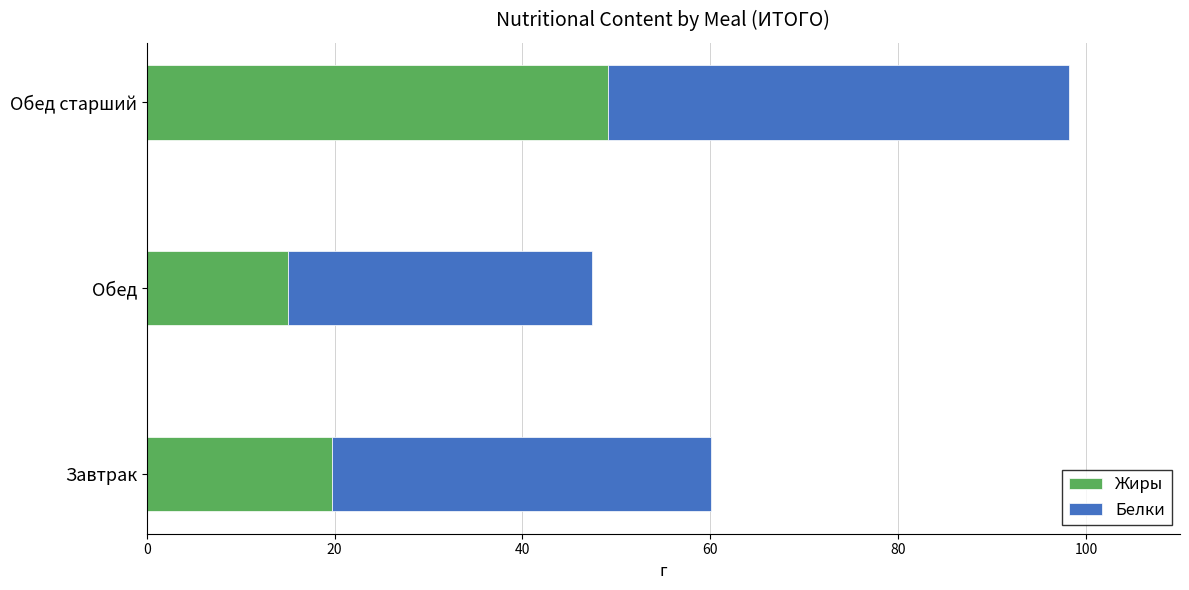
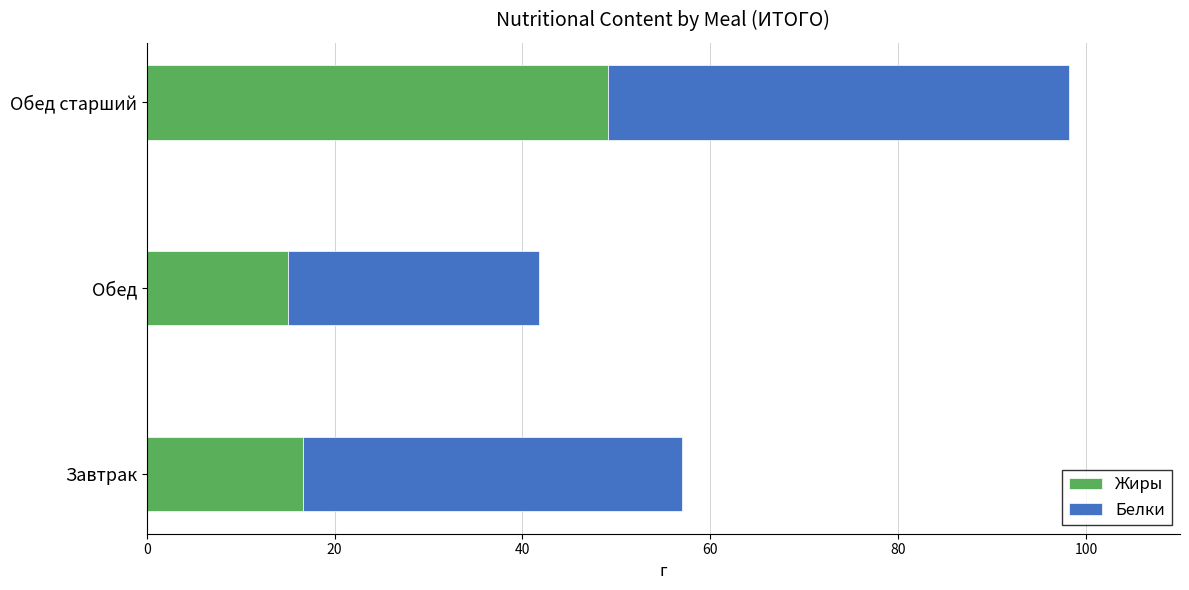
Белки, Обед: 32 -> 27
Жиры, Завтрак: 20 -> 17
